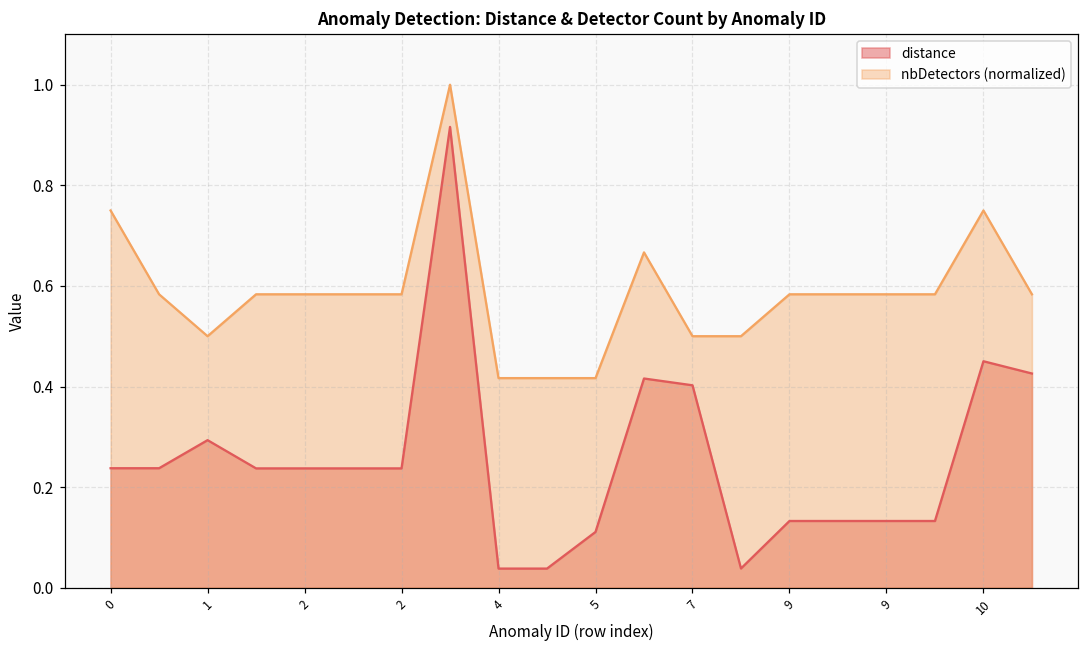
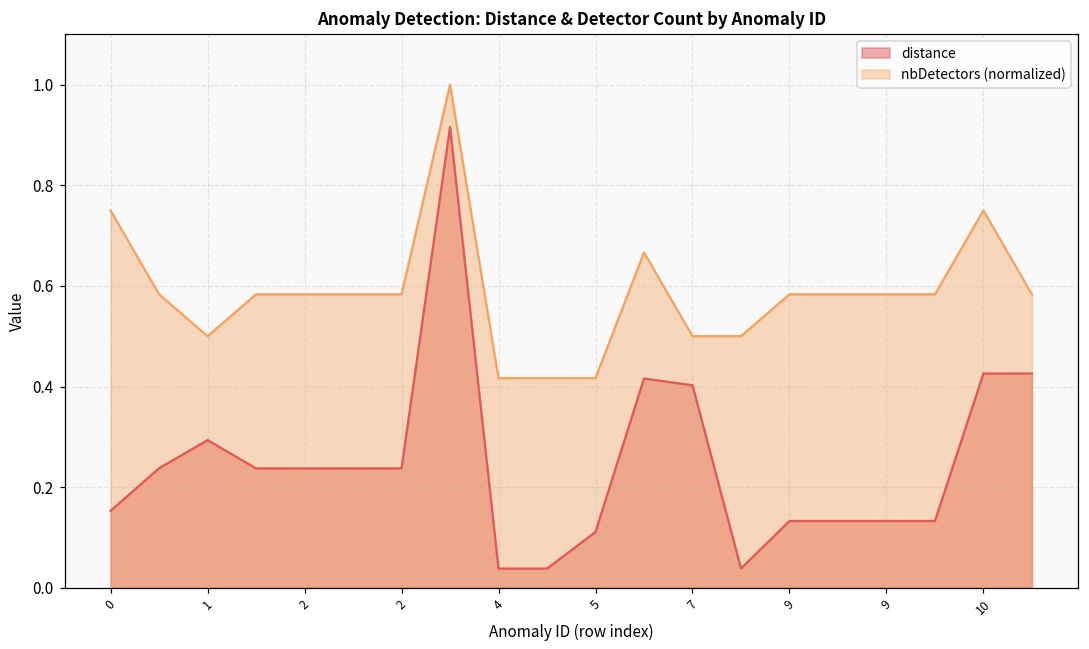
distance, 0: 0.24 -> 0.15
distance, 10: 0.45 -> 0.43
